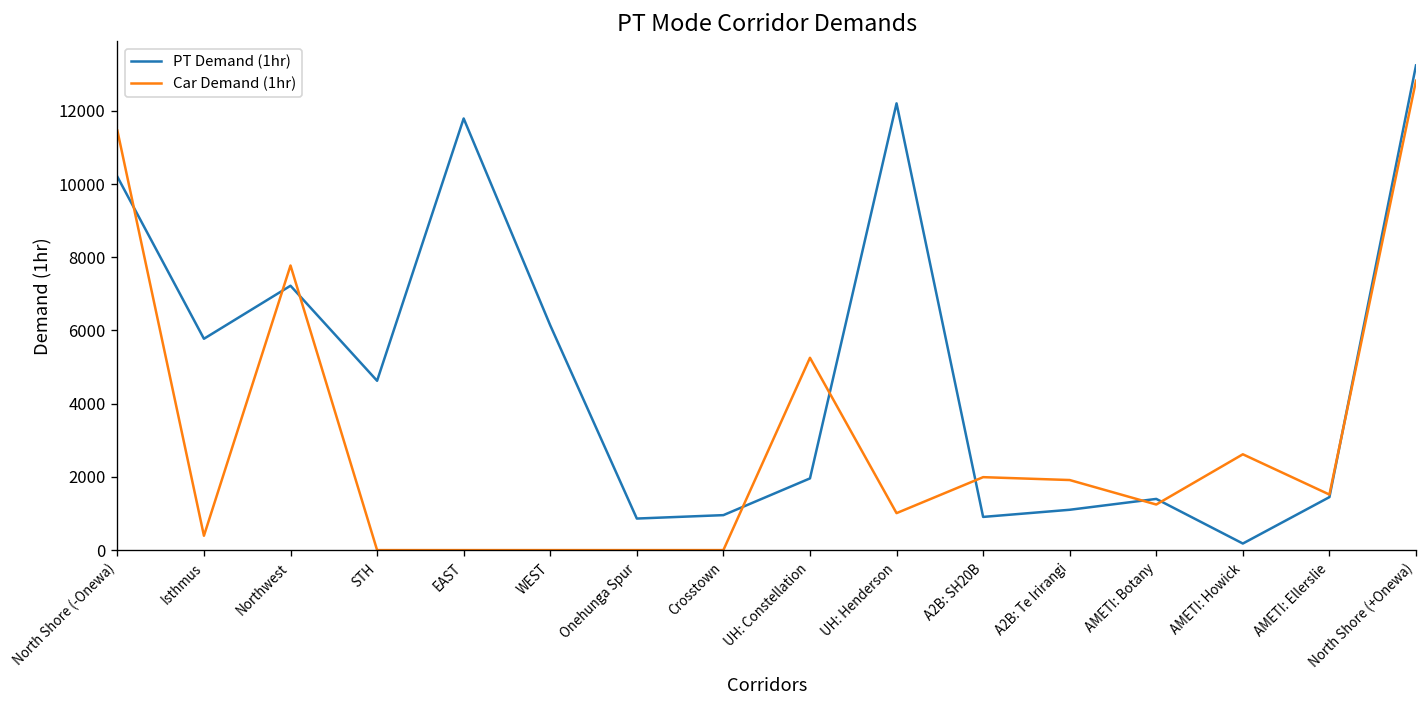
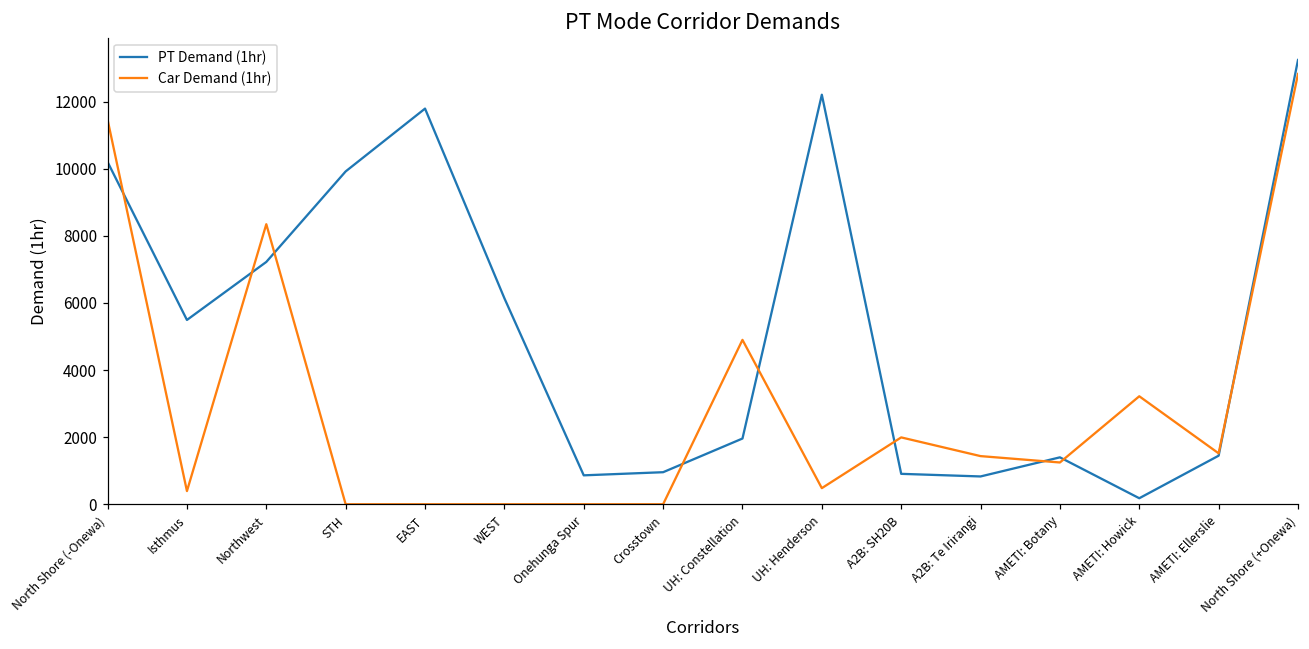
PT Demand (1hr), Isthmus: 5800 -> 5500
Car Demand (1hr), Northwest: 7800 -> 8300
PT Demand (1hr), STH: 4600 -> 9900
Car Demand (1hr), UH: Constellation: 5300 -> 4900
Car Demand (1hr), UH: Henderson: 1000 -> 500
PT Demand (1hr), A2B: Te Irirangi: 1100 -> 800
Car Demand (1hr), A2B: Te Irirangi: 1900 -> 1400
Car Demand (1hr), AMETI: Howick: 2600 -> 3200
